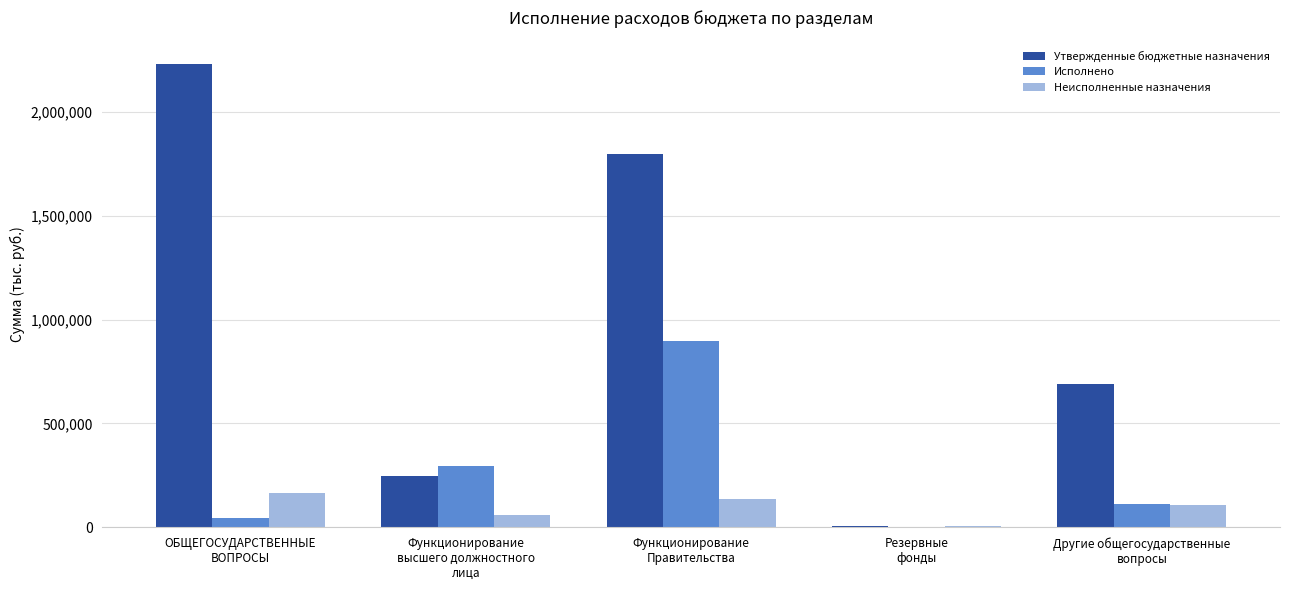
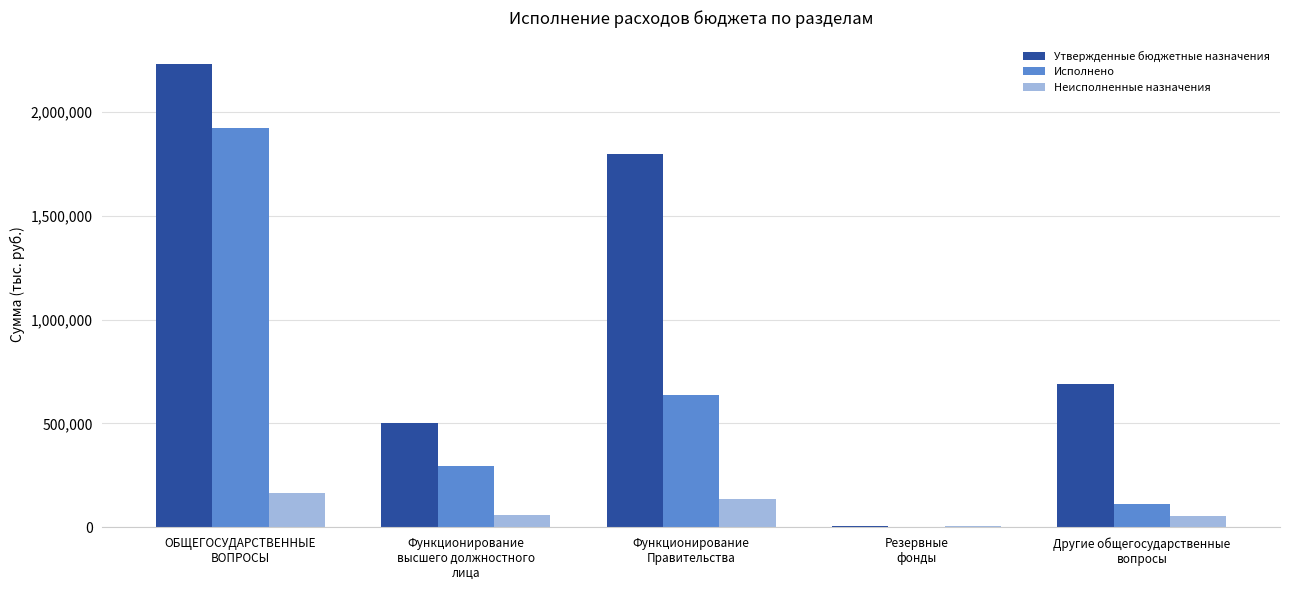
Исполнено, ОБЩЕГОСУДАРСТВЕННЫЕ ВОПРОСЫ: 50,000 -> 1,920,000
Утвержденные бюджетные назначения, Функционирование высшего должностного лица: 250,000 -> 500,000
Исполнено, Функционирование Правительства: 900,000 -> 640,000
Неисполненные назначения, Другие общегосударственные вопросы: 110,000 -> 50,000
